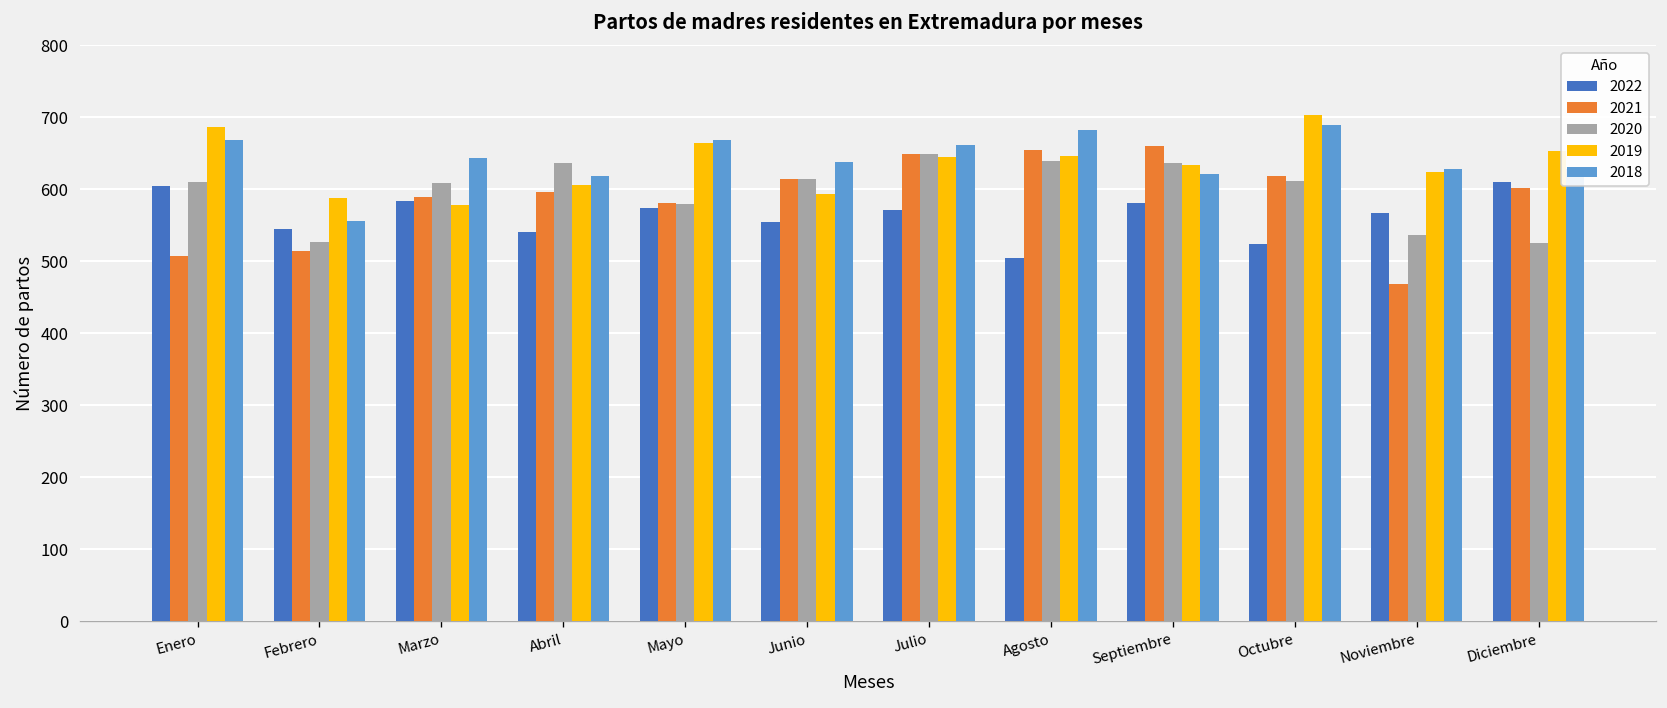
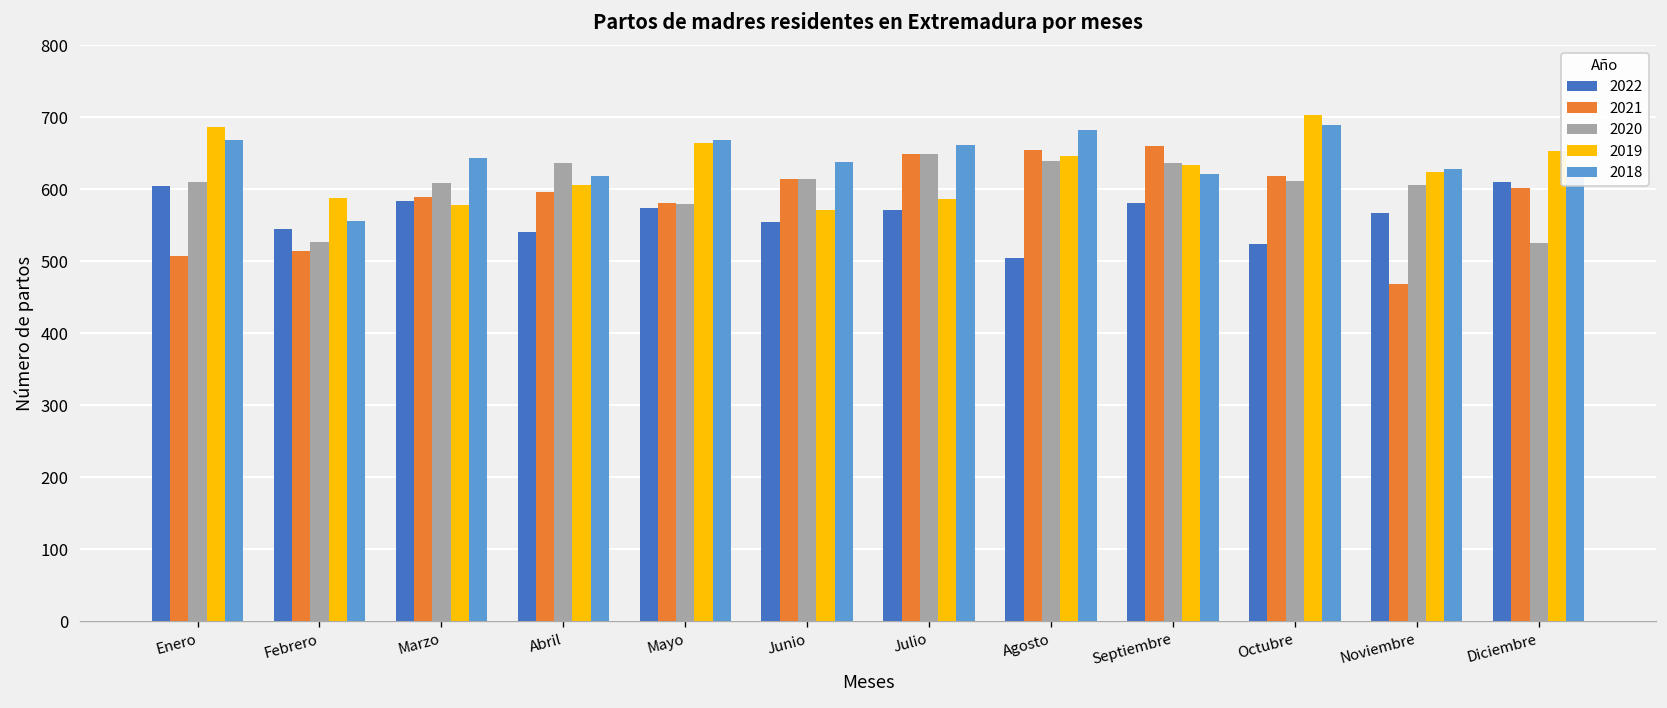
2019, Junio: 590 -> 570
2019, Julio: 650 -> 590
2020, Noviembre: 540 -> 610
